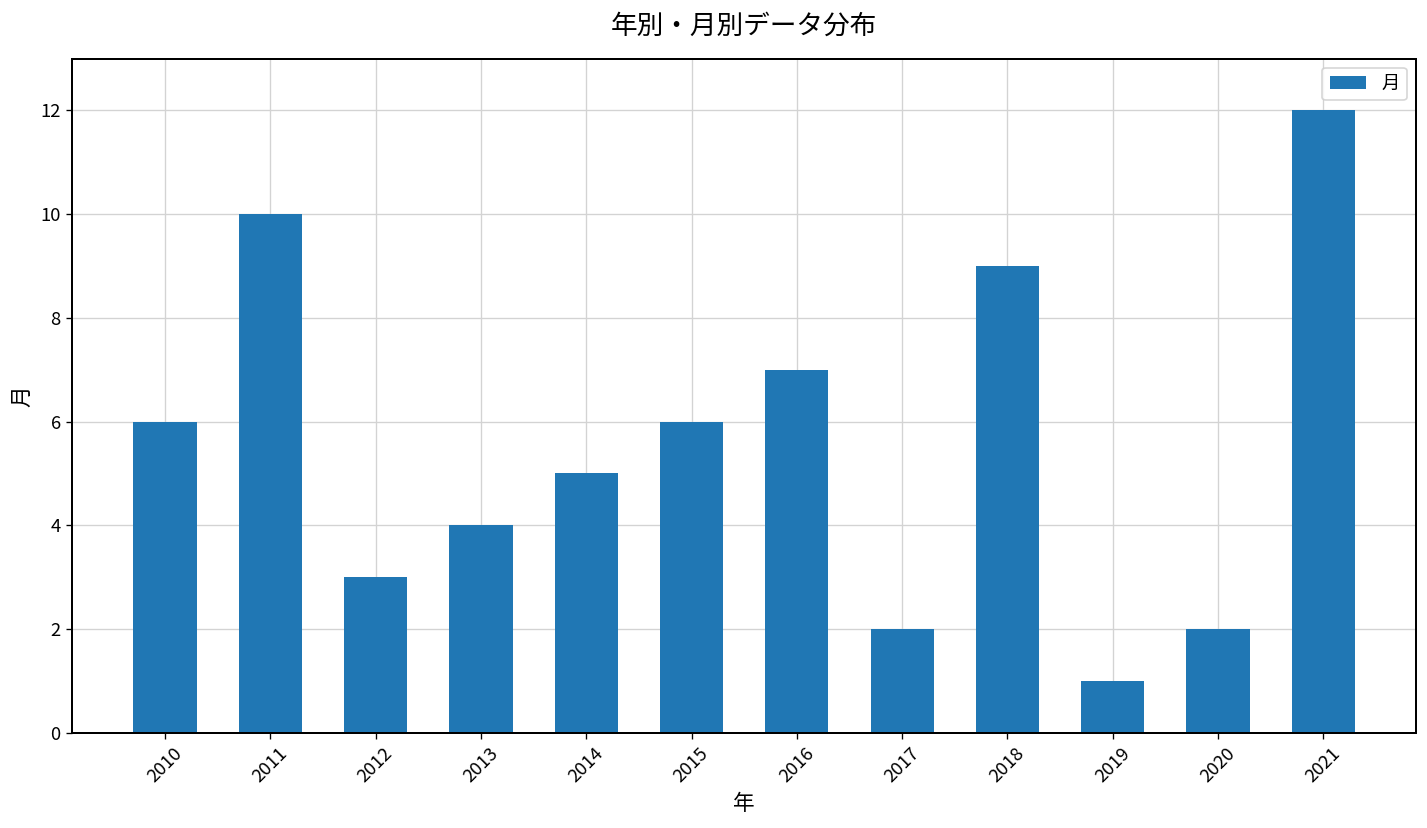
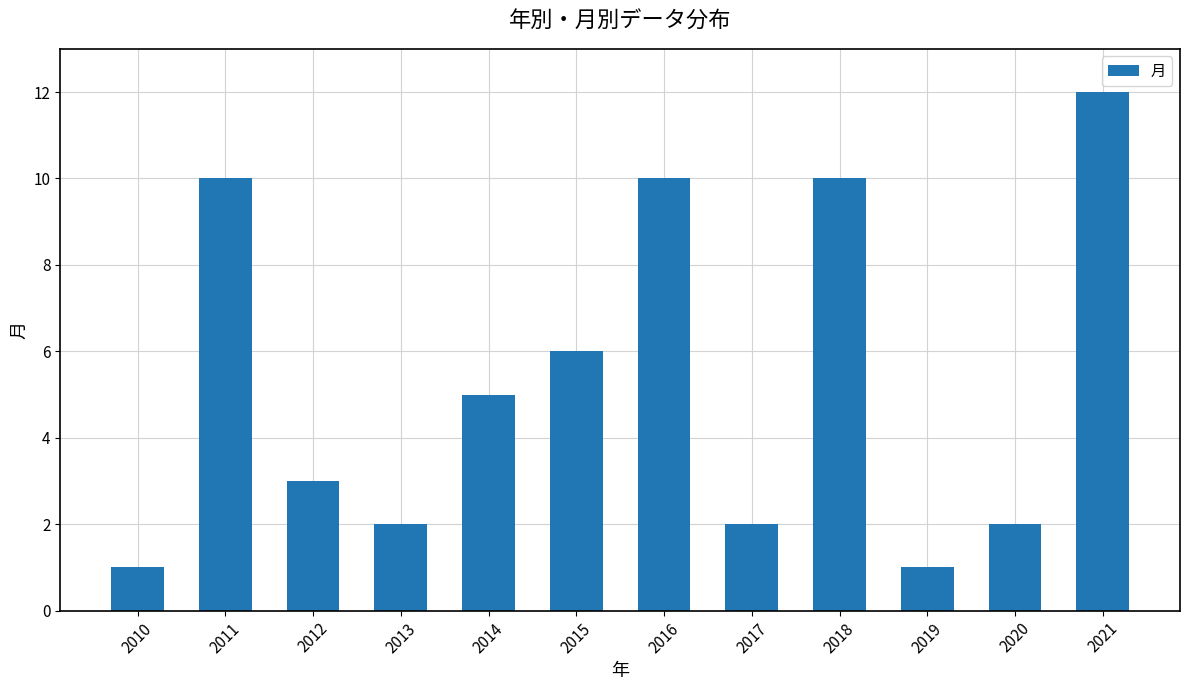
2010: 6 -> 1
2013: 4 -> 2
2016: 7 -> 10
2018: 9 -> 10
